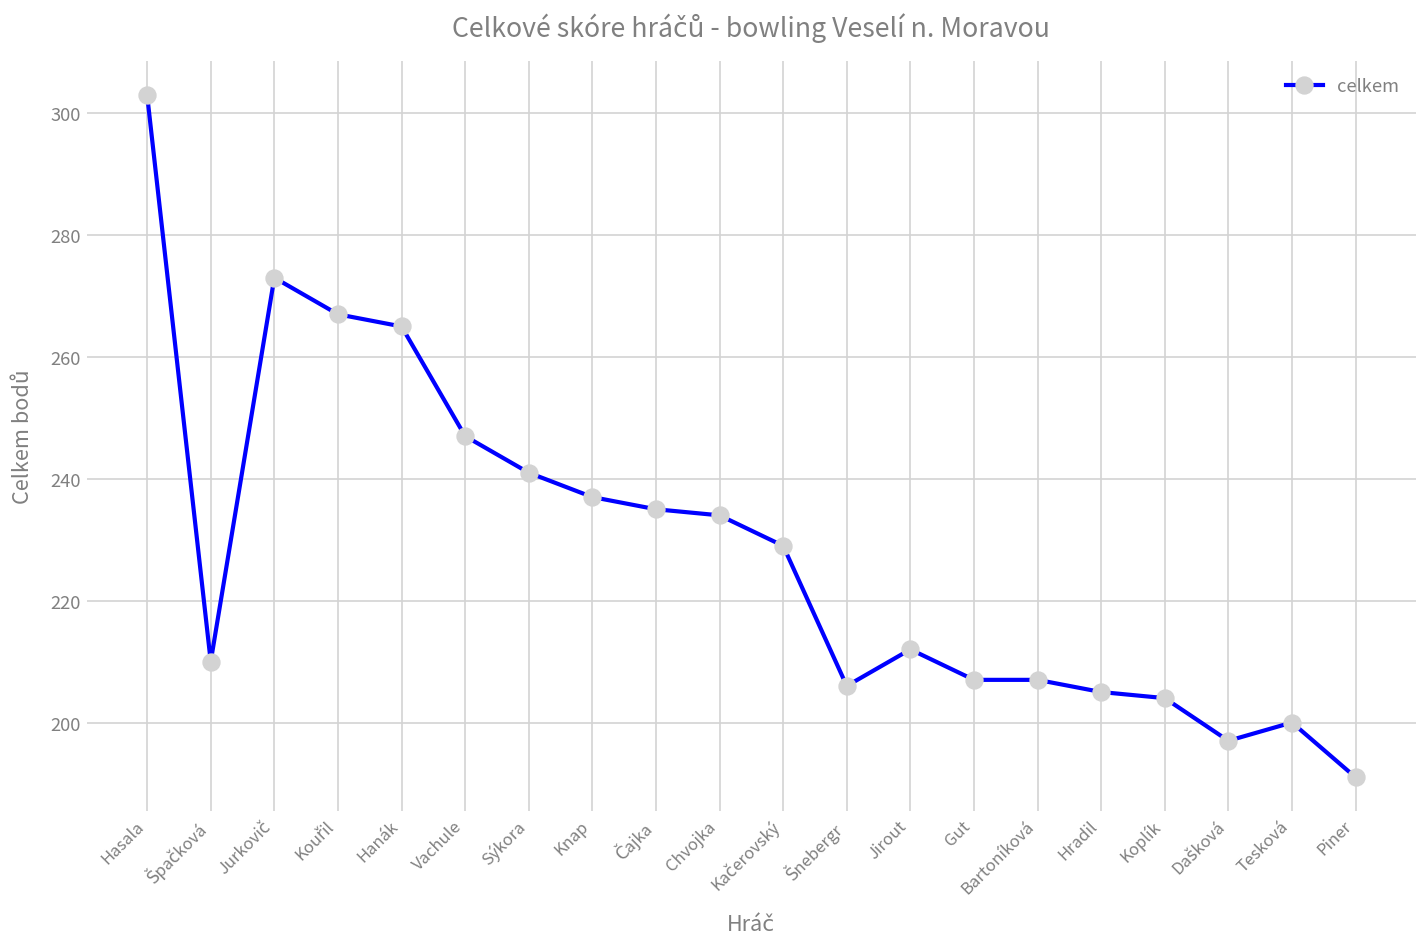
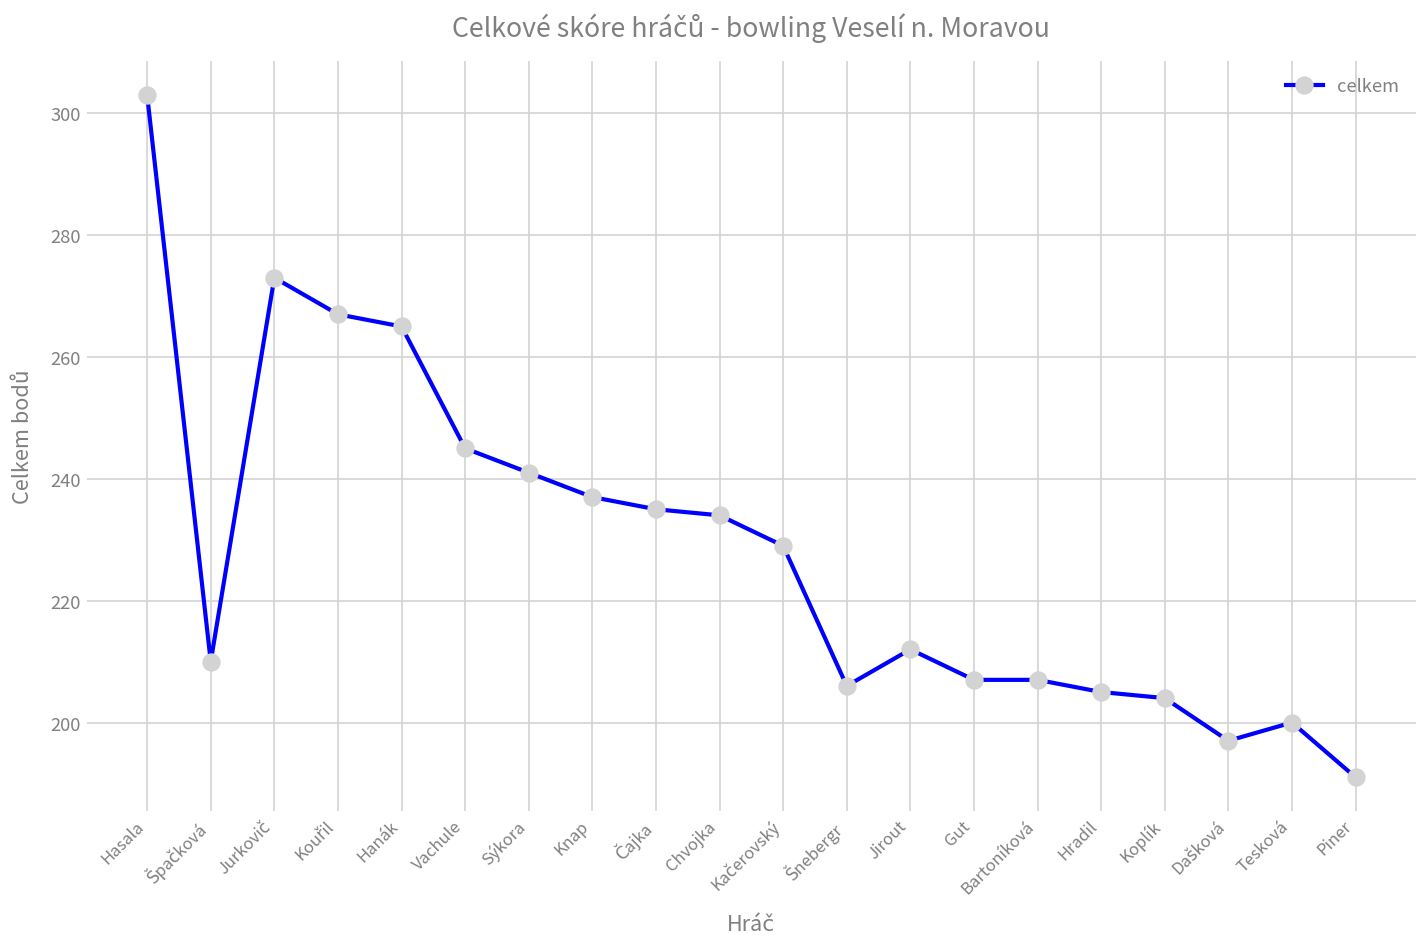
Vachule: 247 -> 245
